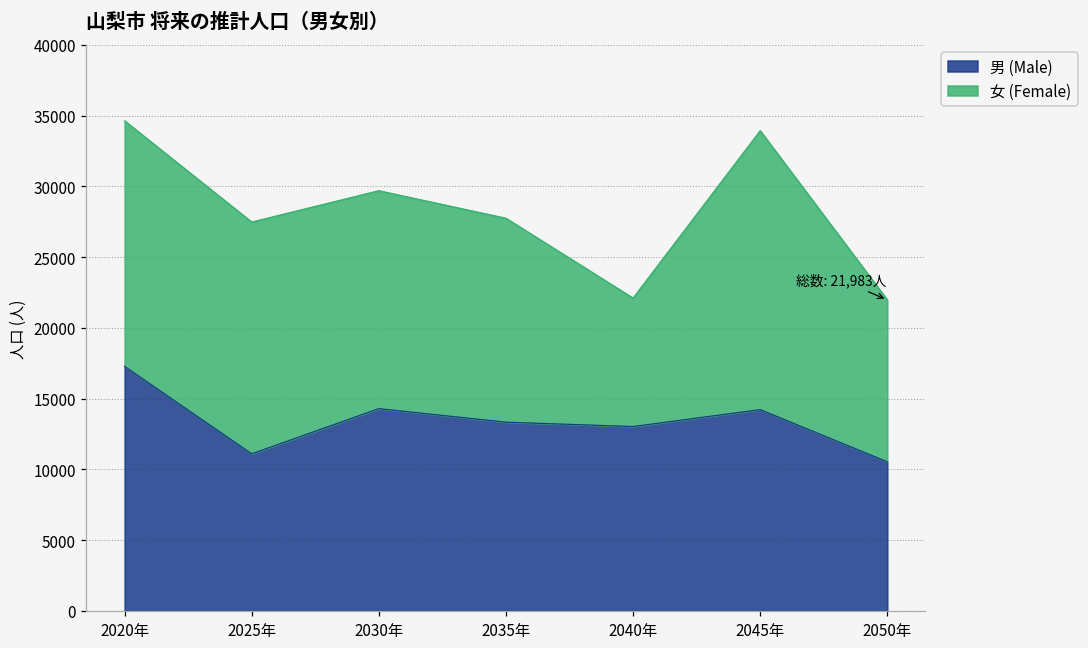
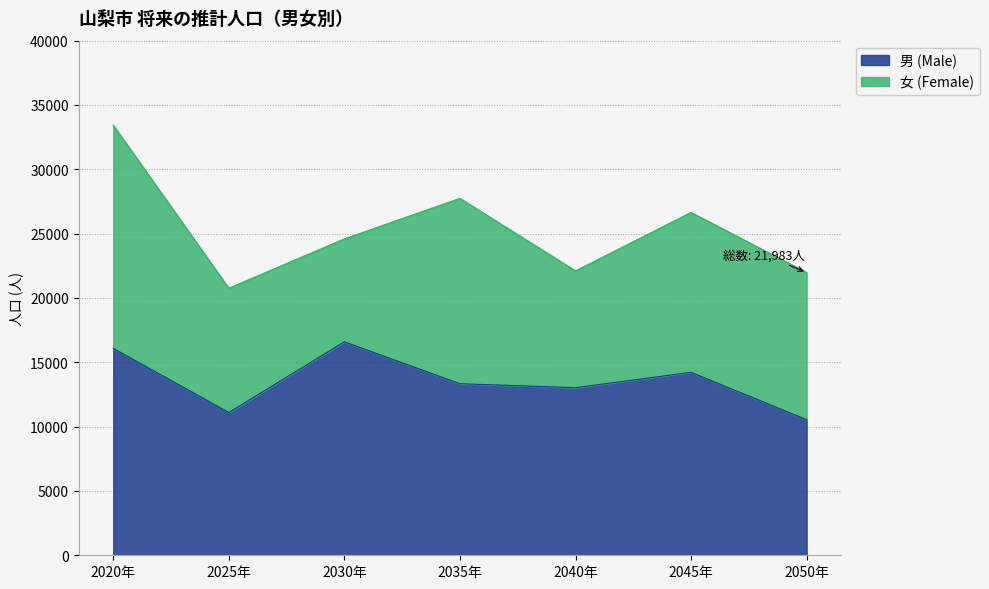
男 (Male), 2020年: 17300 -> 16100
女 (Female), 2025年: 16400 -> 9700
男 (Male), 2030年: 14300 -> 16600
女 (Female), 2030年: 15400 -> 8000
女 (Female), 2045年: 19700 -> 12400
